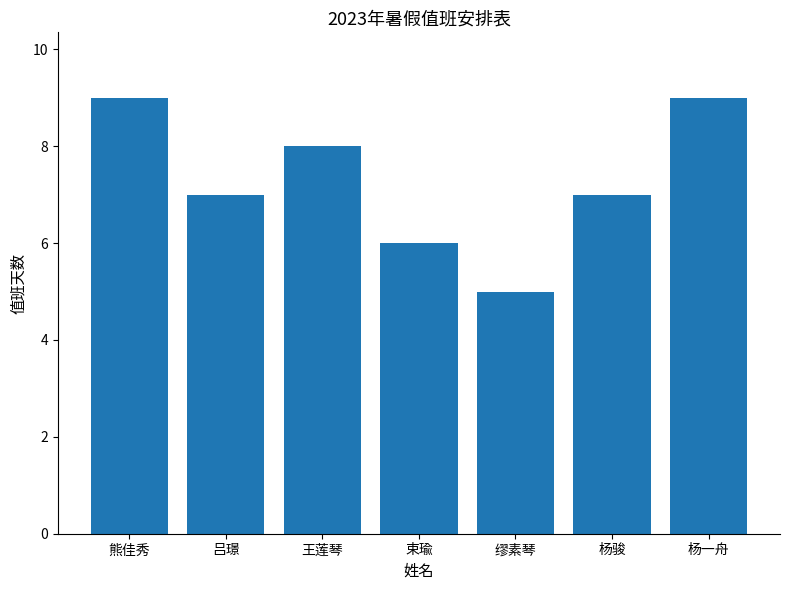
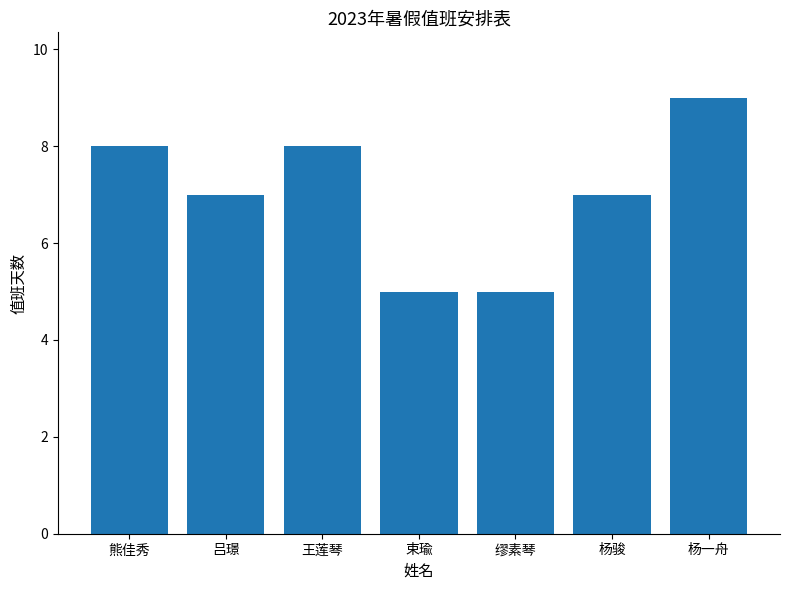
熊佳秀: 9 -> 8
束瑜: 6 -> 5
